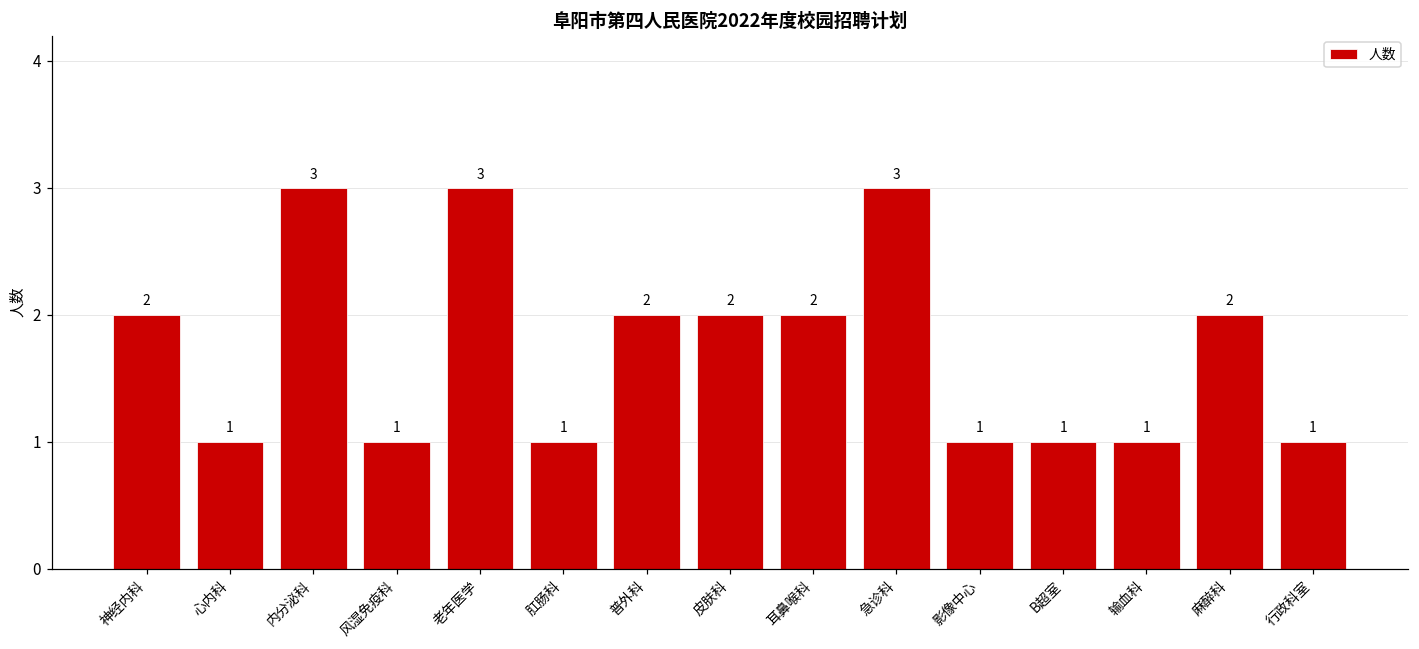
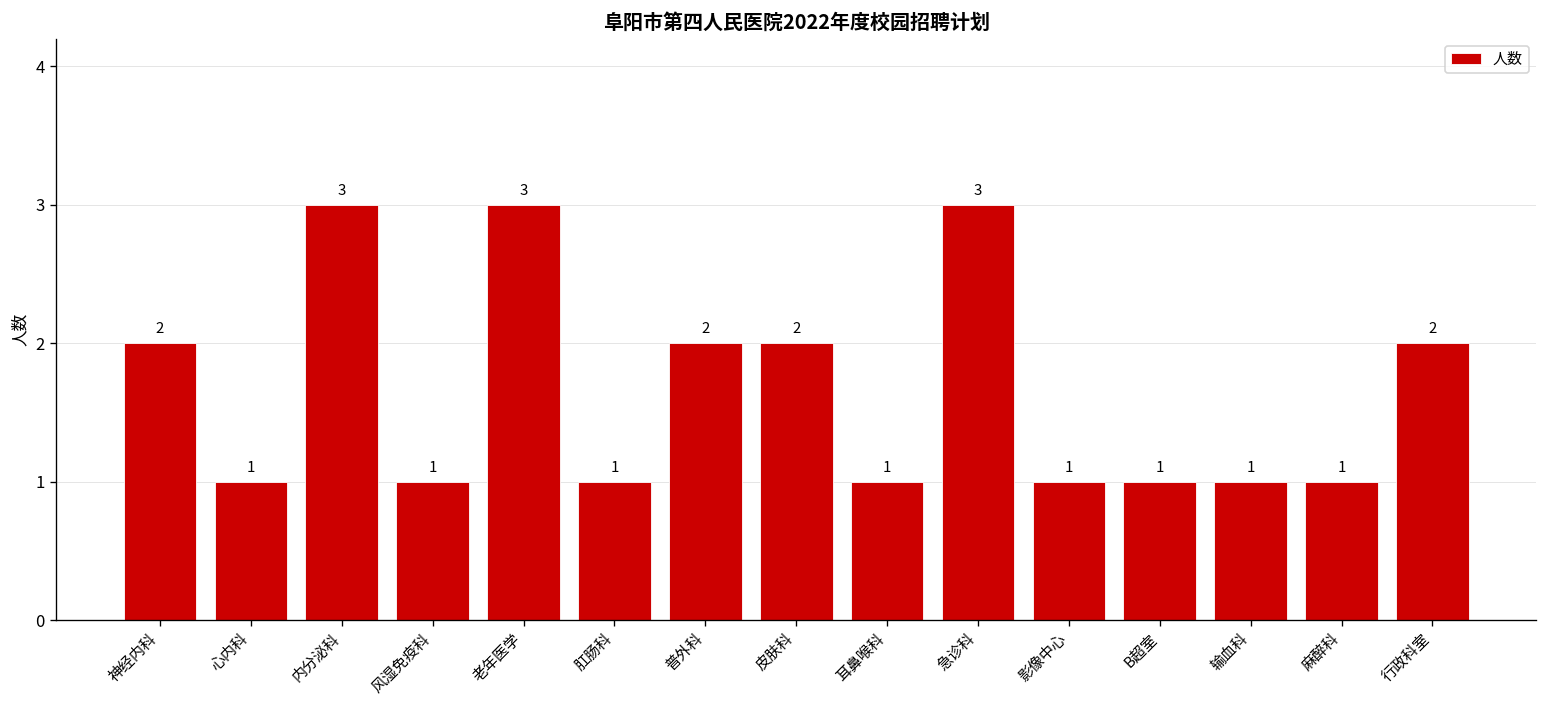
耳鼻喉科: 2 -> 1
麻醉科: 2 -> 1
行政科室: 1 -> 2
